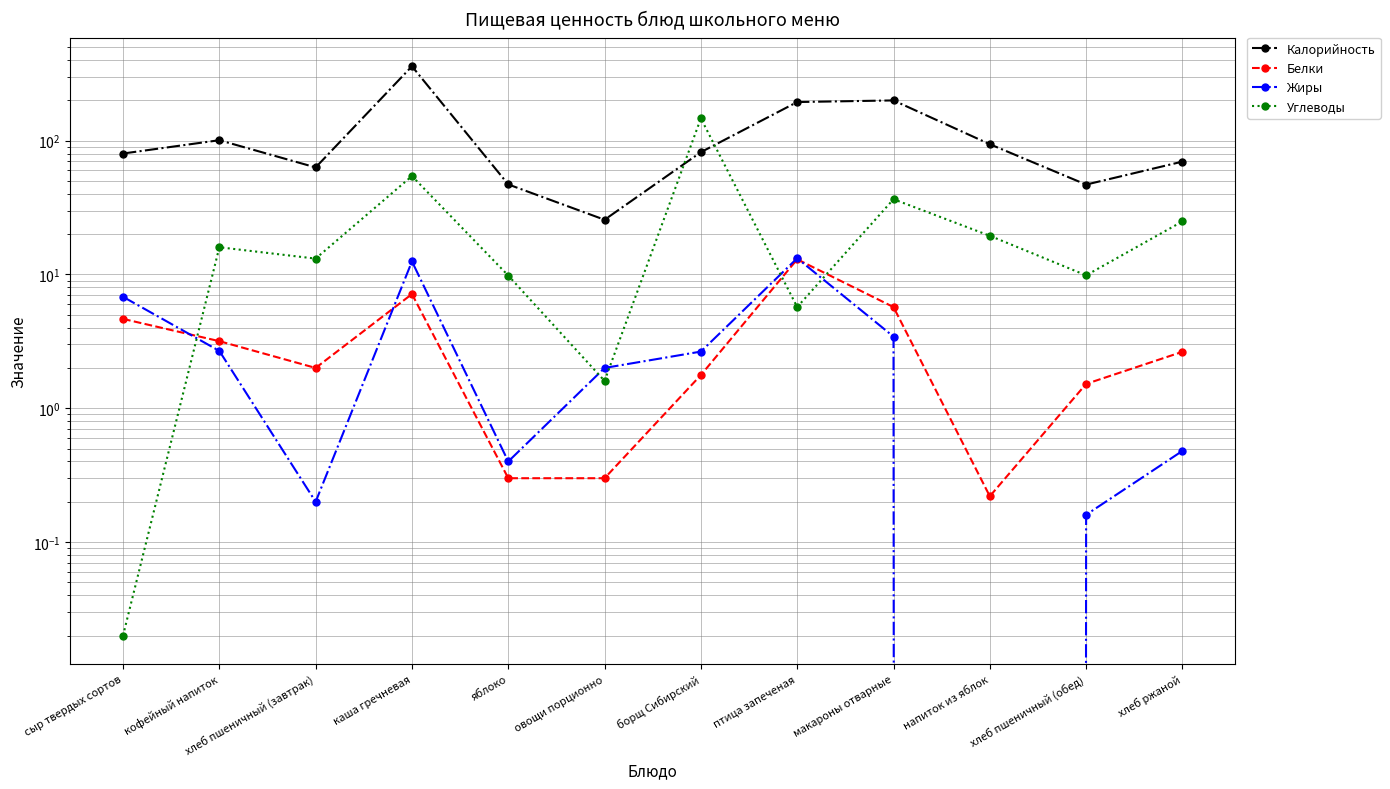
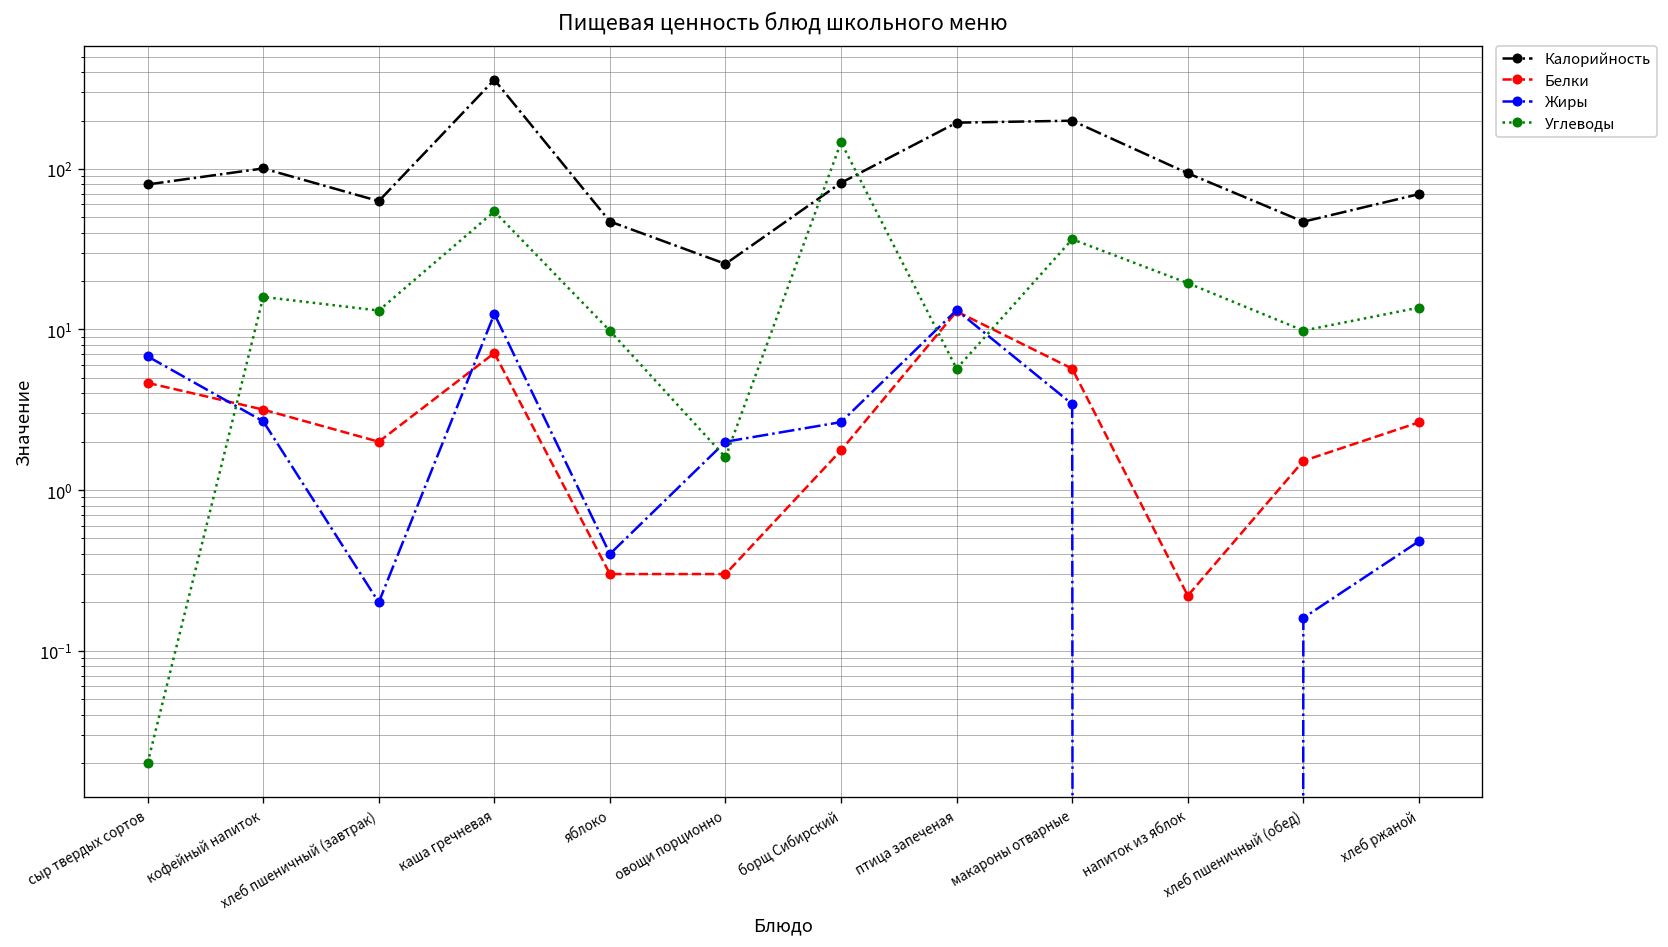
Углеводы, хлеб ржаной: 25 -> 14
